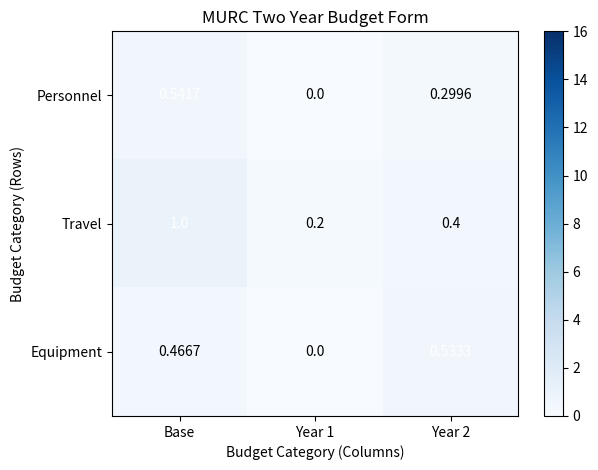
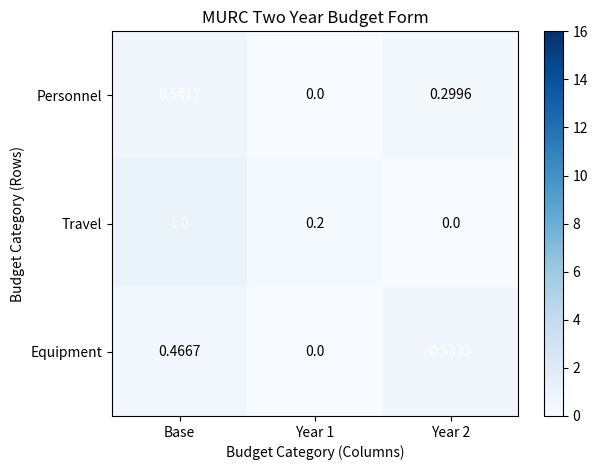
Travel, Year 2: 0.4 -> 0.0
